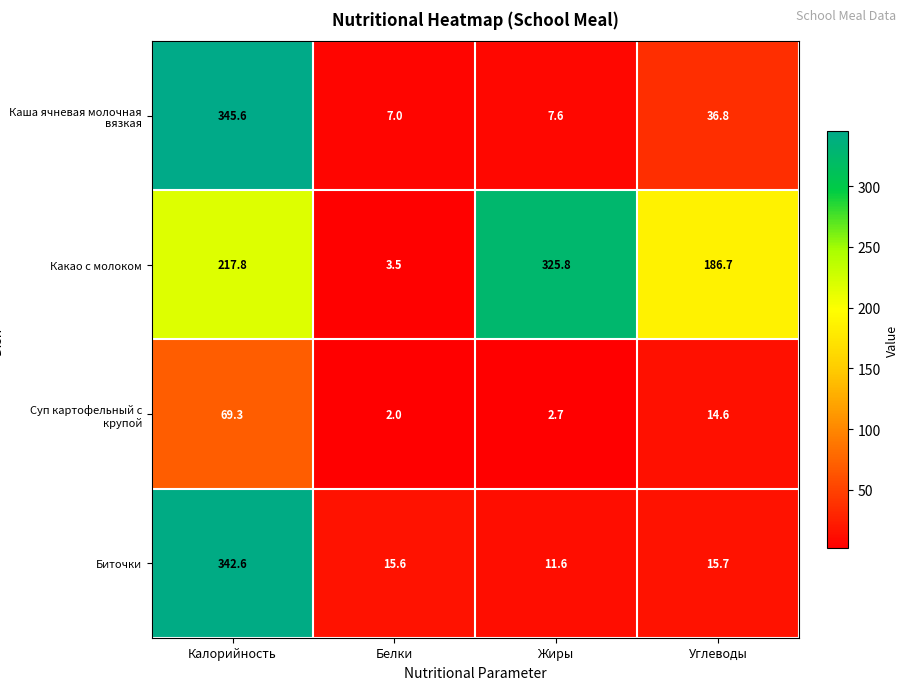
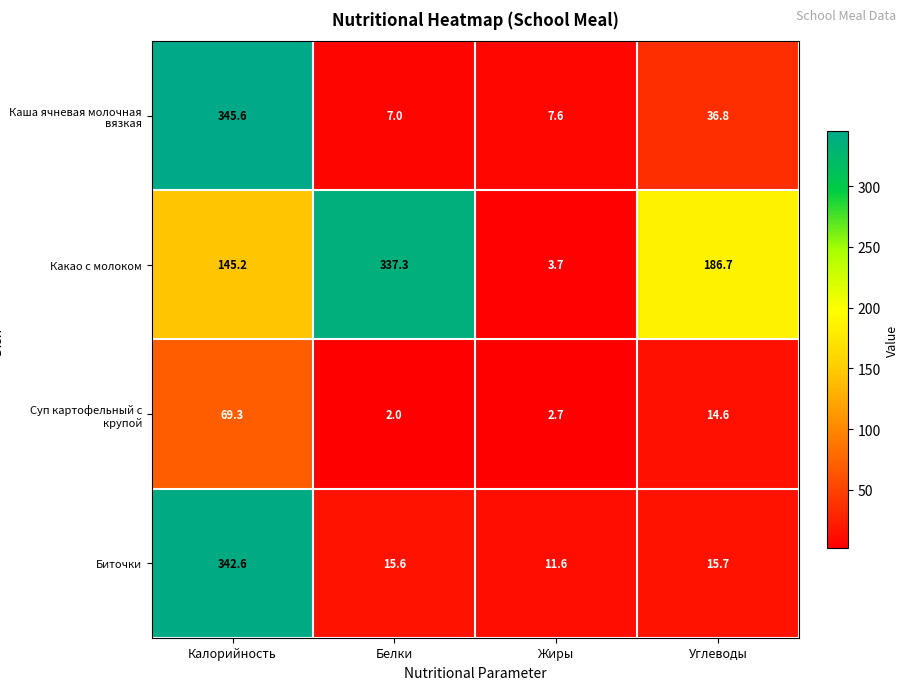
Какао с молоком, Калорийность: 217.8 -> 145.2
Какао с молоком, Белки: 3.5 -> 337.3
Какао с молоком, Жиры: 325.8 -> 3.7
